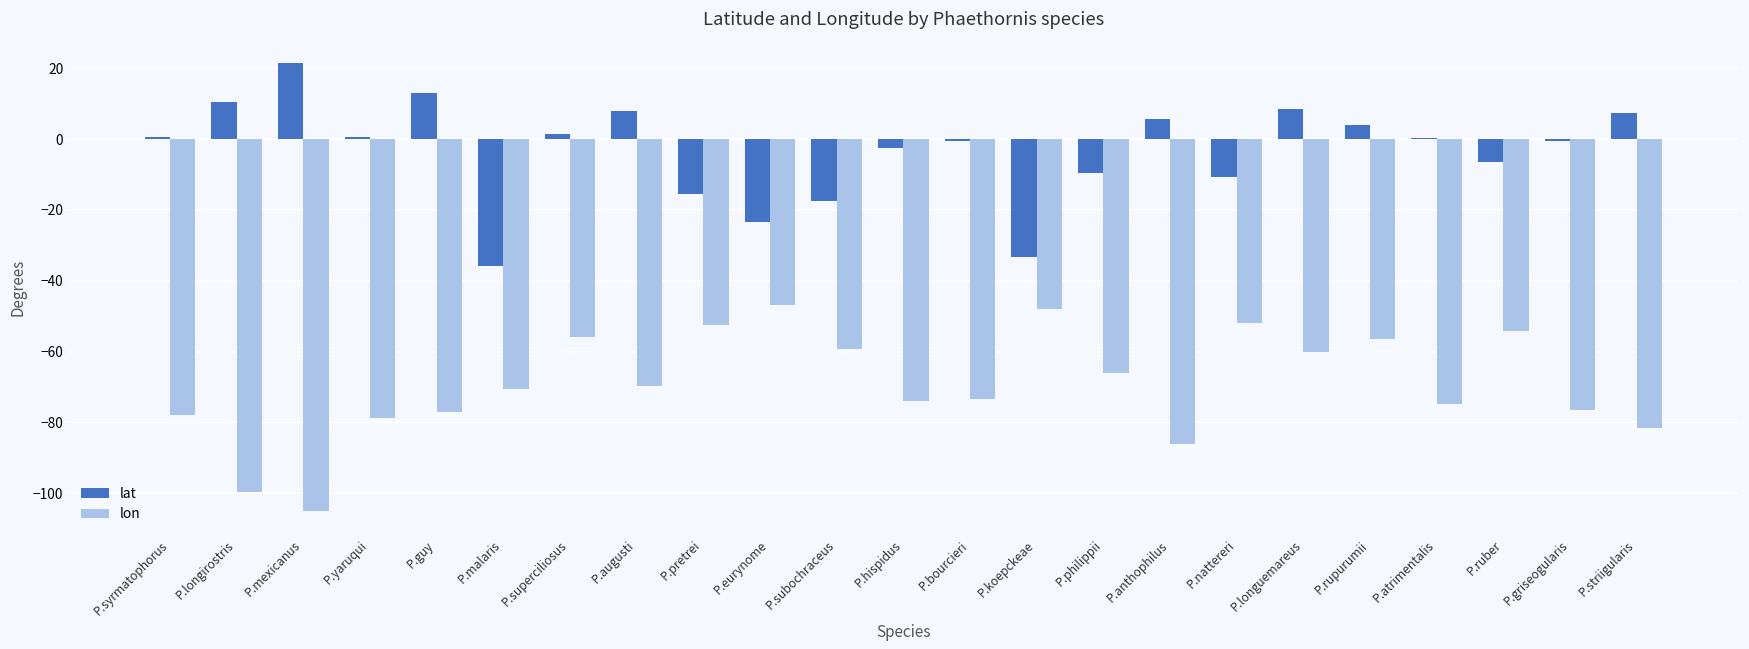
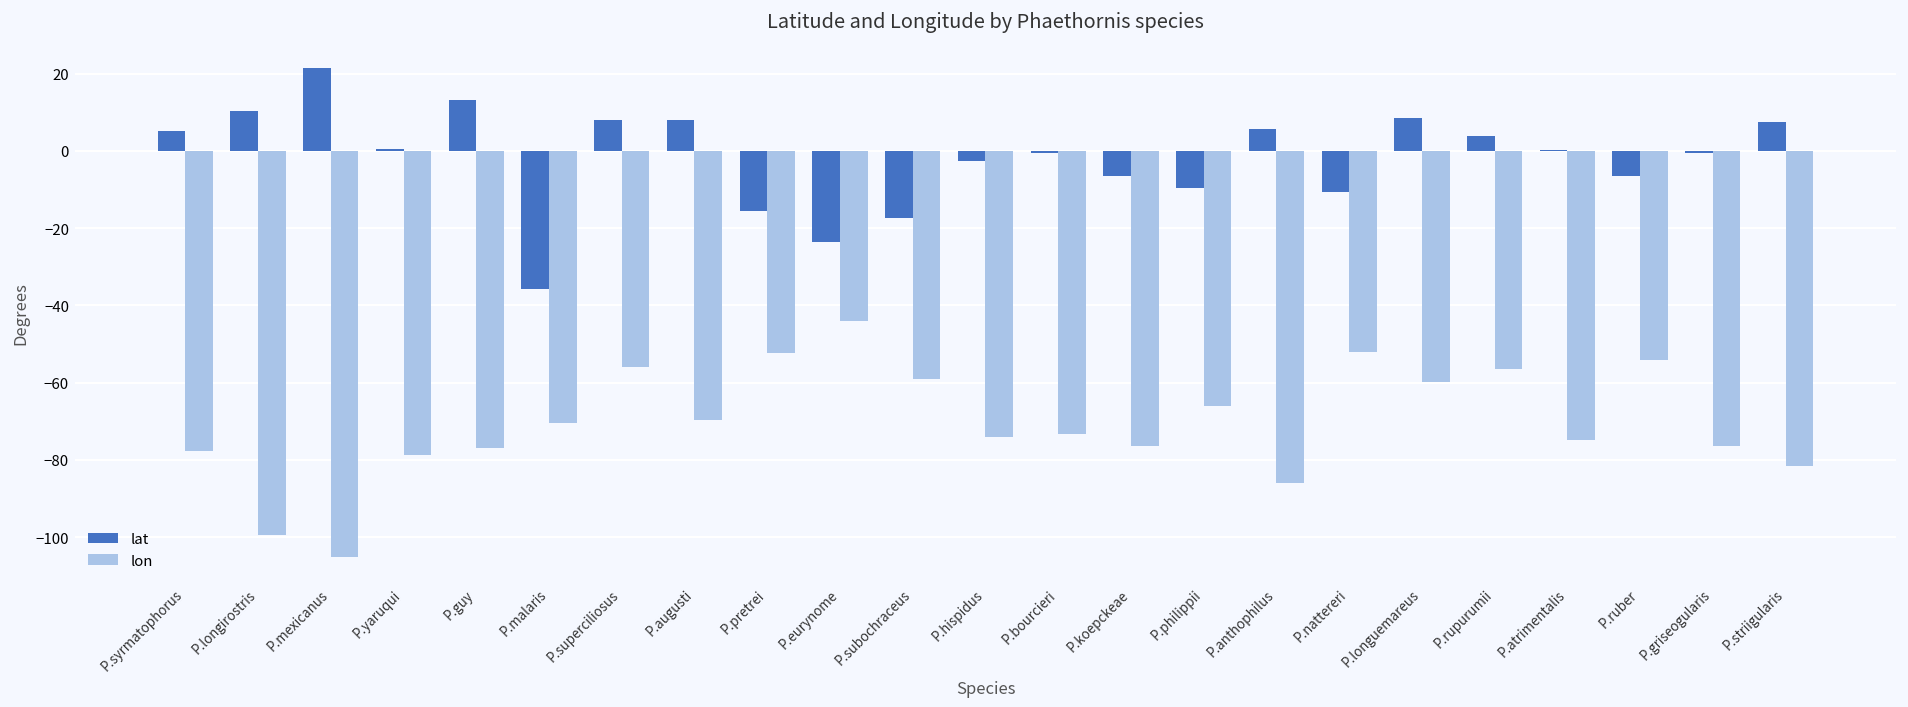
lat, P.syrmatophorus: 1 -> 5
lat, P.superciliosus: 2 -> 8
lon, P.eurynome: -47 -> -44
lat, P.koepckeae: -33 -> -6
lon, P.koepckeae: -48 -> -76
